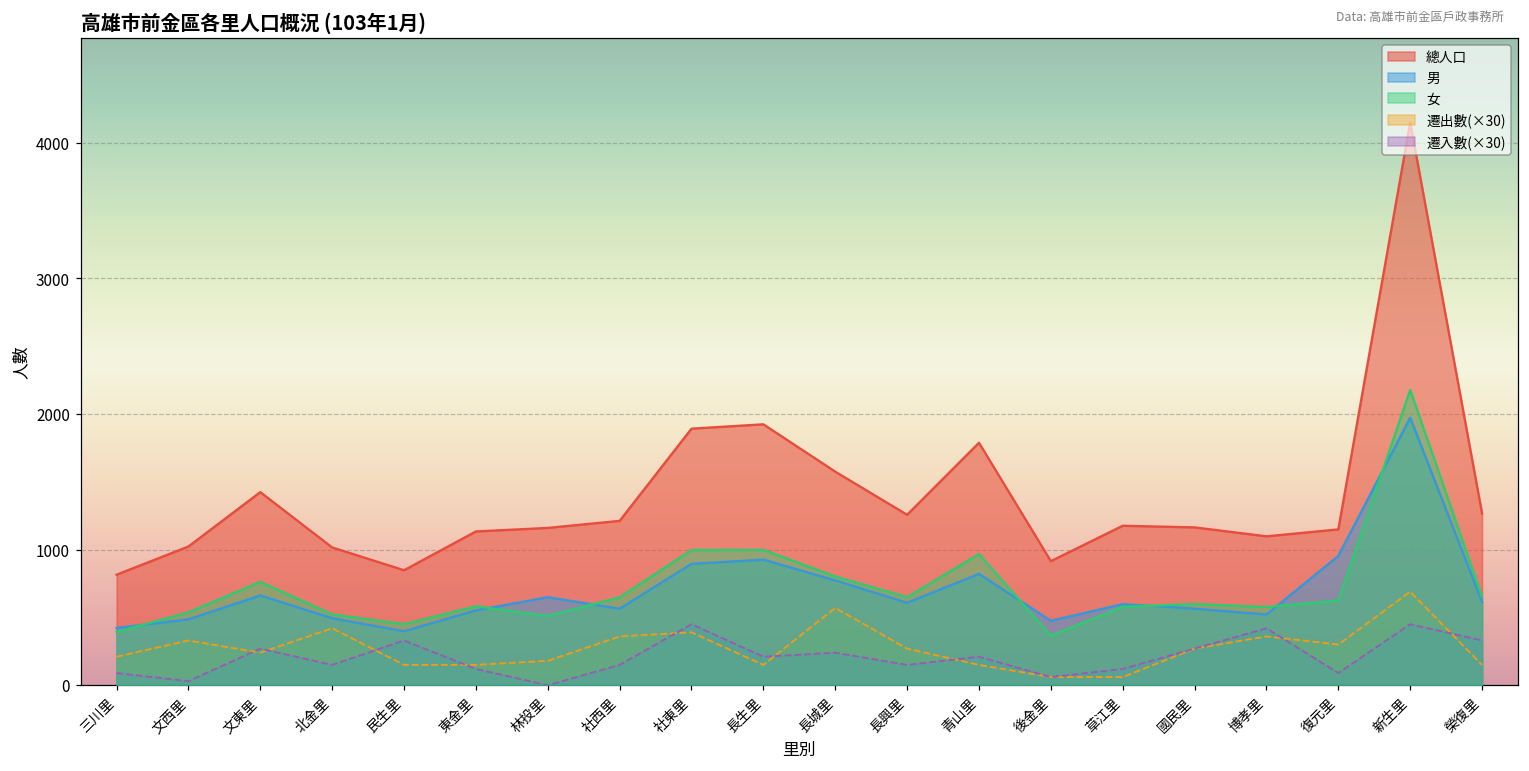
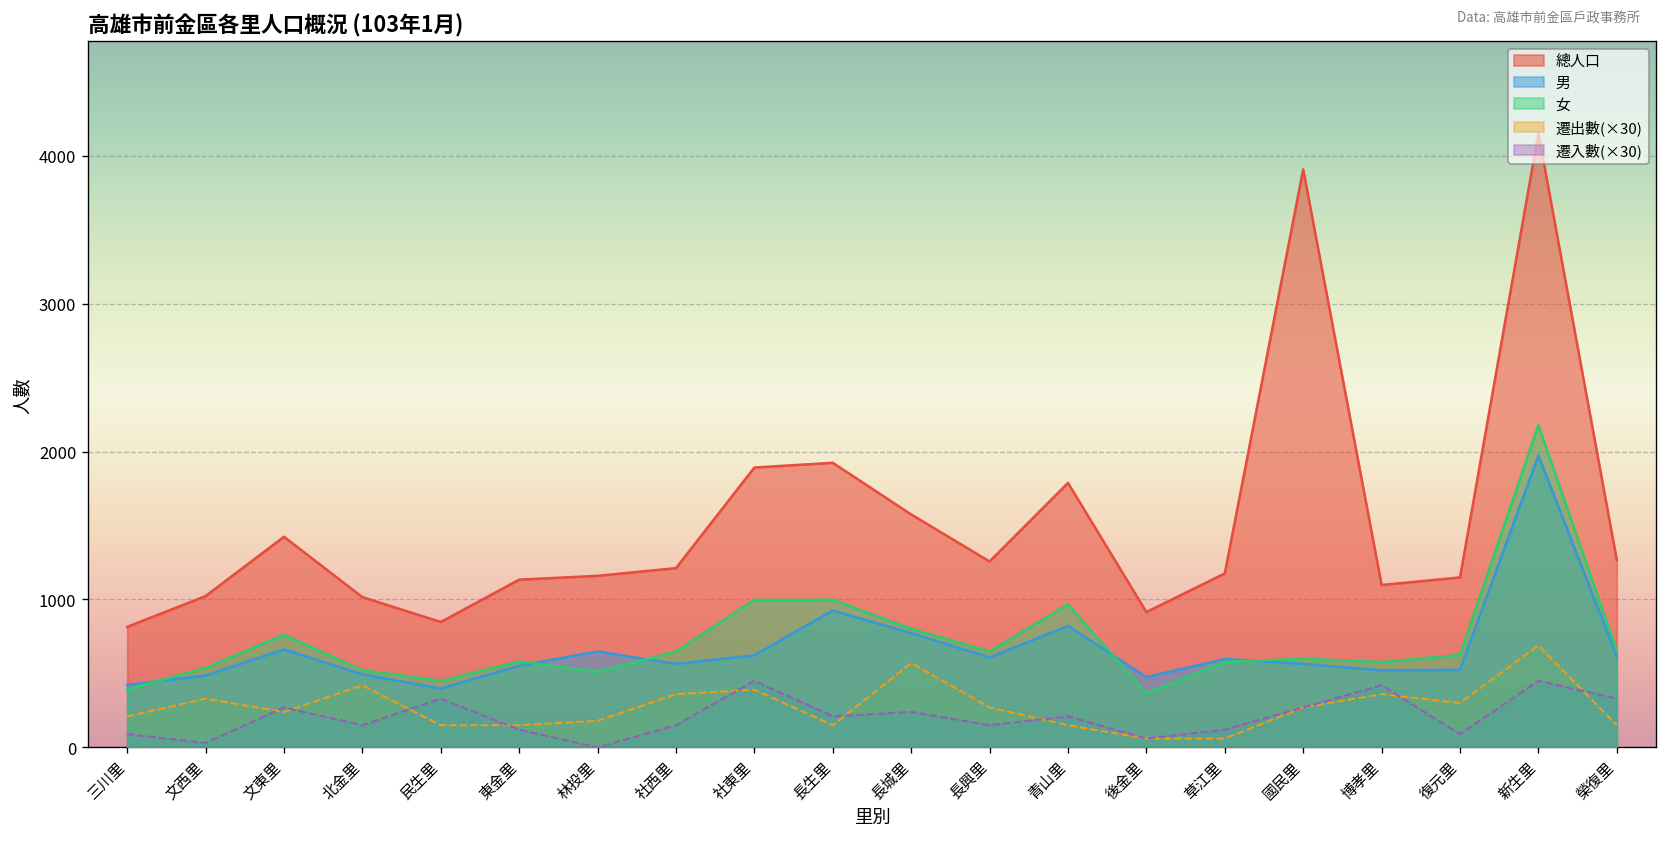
男, 社東里: 900 -> 620
總人口, 國民里: 1160 -> 3910
男, 復元里: 950 -> 520
